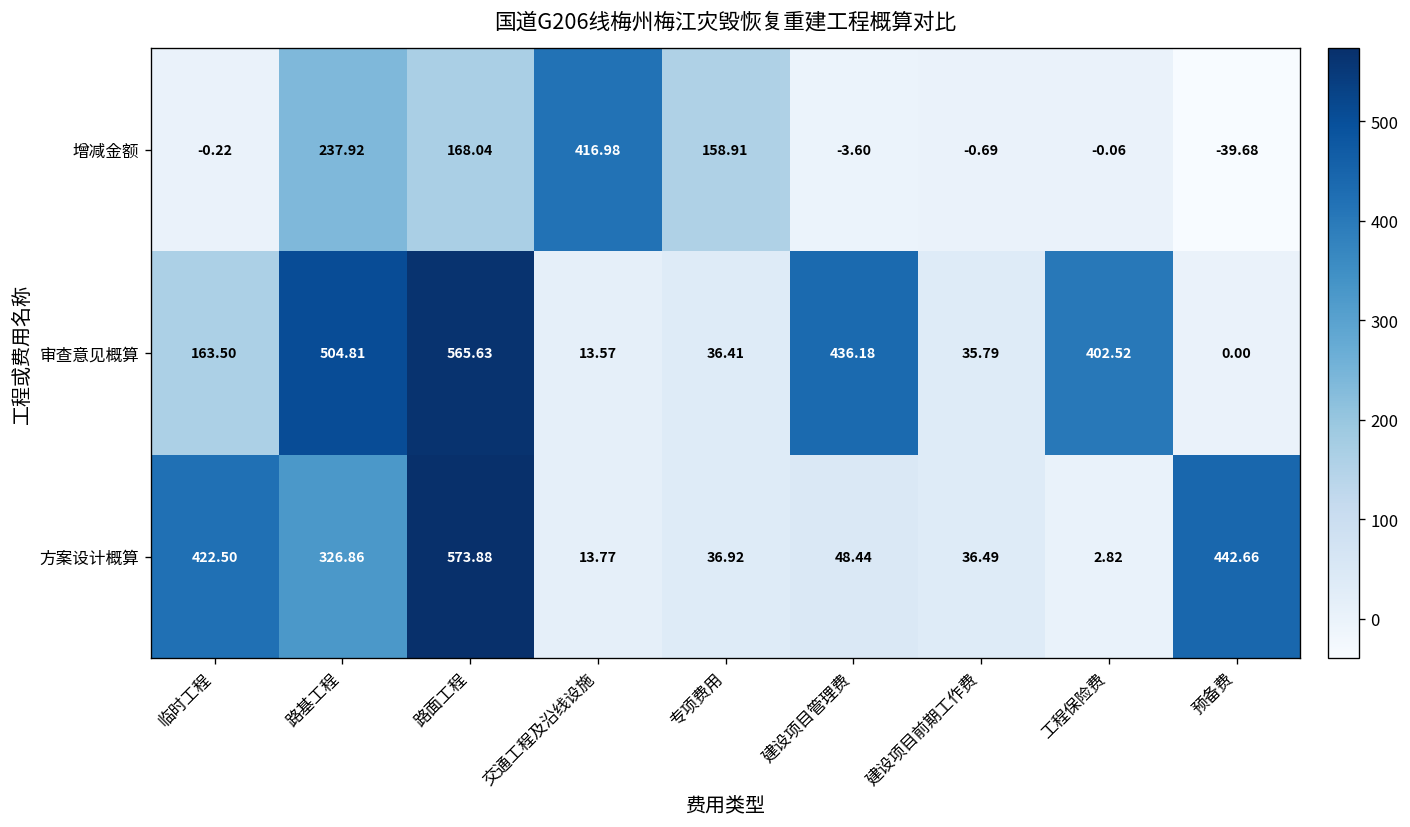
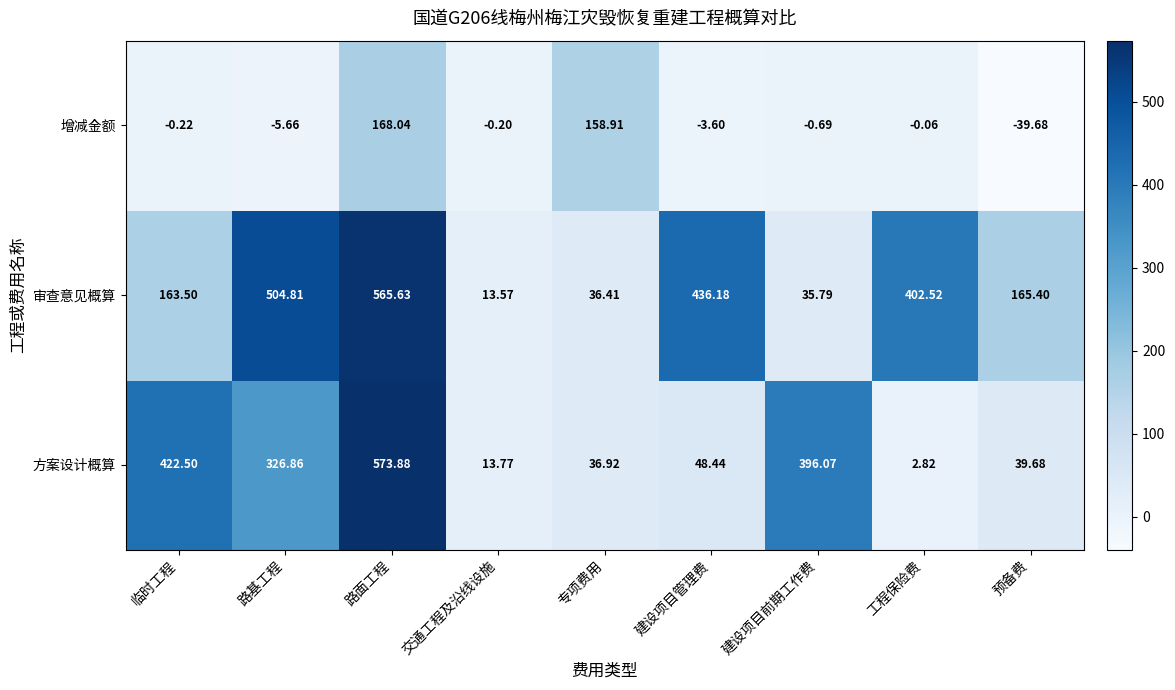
增减金额, 路基工程: 237.92 -> -5.66
增减金额, 交通工程及沿线设施: 416.98 -> -0.20
审查意见概算, 预备费: 0.00 -> 165.40
方案设计概算, 建设项目前期工作费: 36.49 -> 396.07
方案设计概算, 预备费: 442.66 -> 39.68
